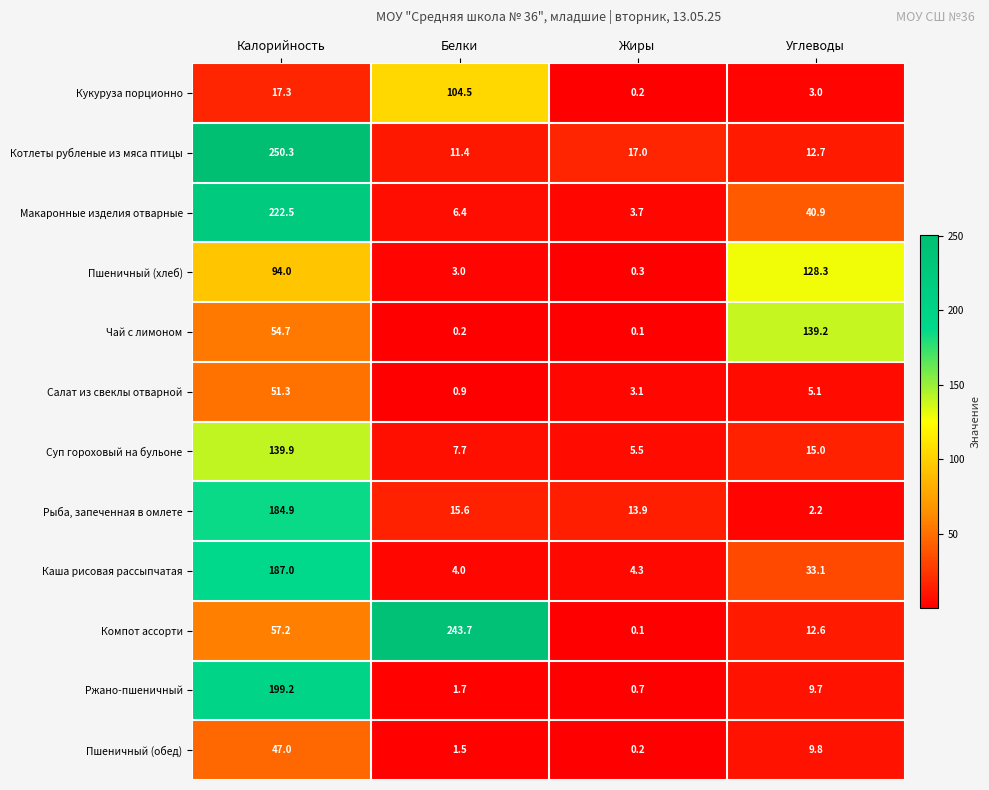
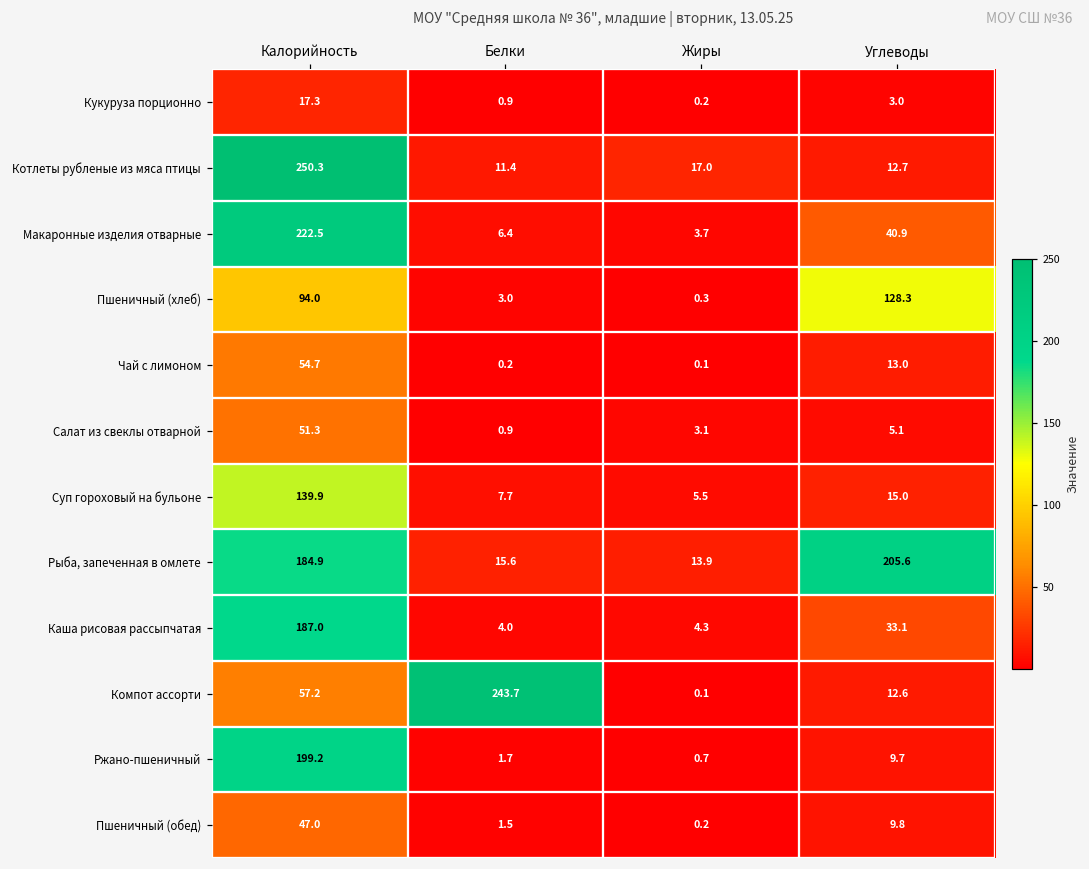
Кукуруза порционно, Белки: 104.5 -> 0.9
Чай с лимоном, Углеводы: 139.2 -> 13.0
Рыба, запеченная в омлете, Углеводы: 2.2 -> 205.6
